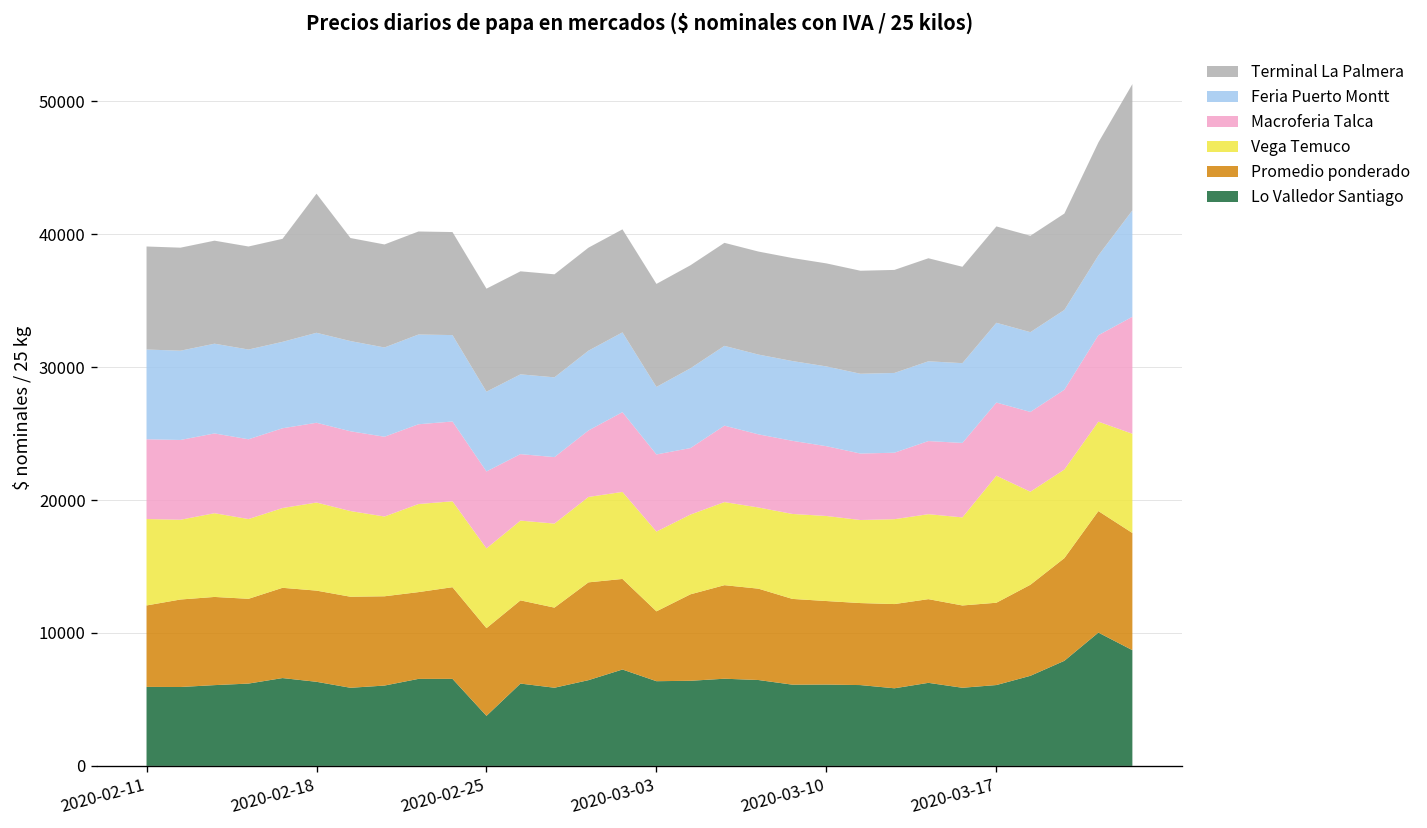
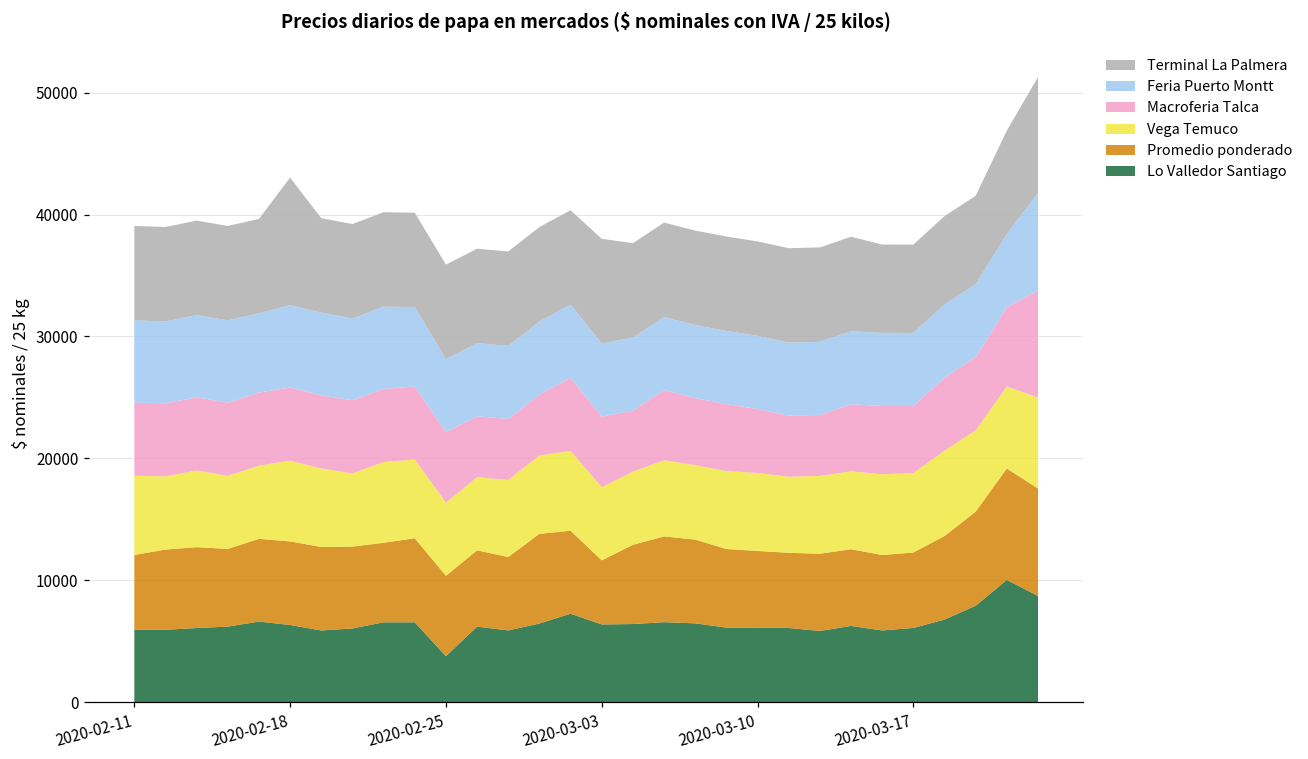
Feria Puerto Montt, 2020-03-03: 5100 -> 6000
Terminal La Palmera, 2020-03-03: 7800 -> 8600
Vega Temuco, 2020-03-17: 9600 -> 6500
